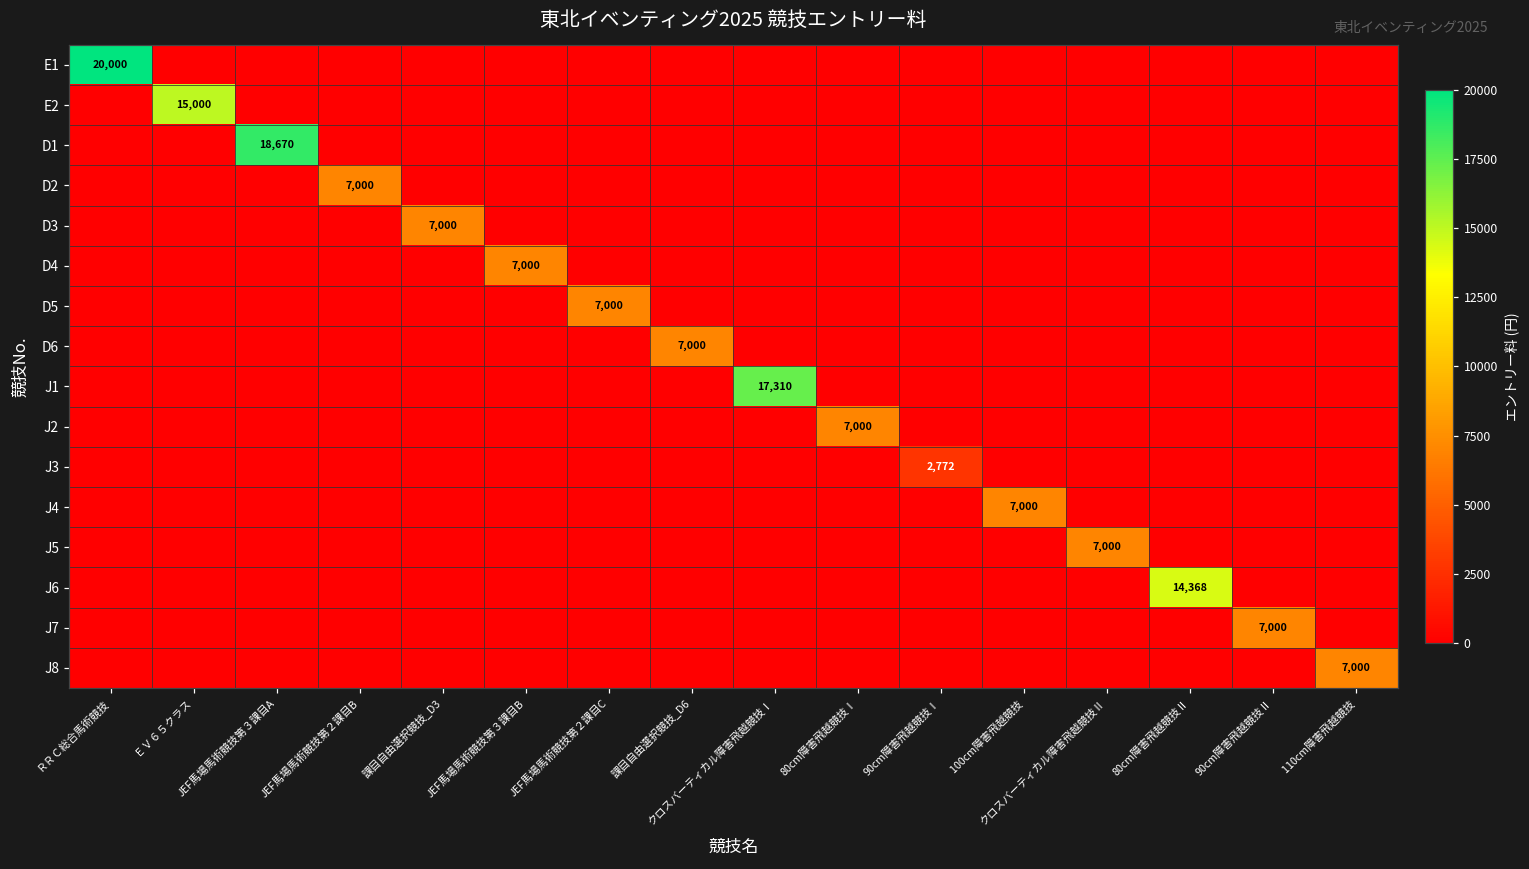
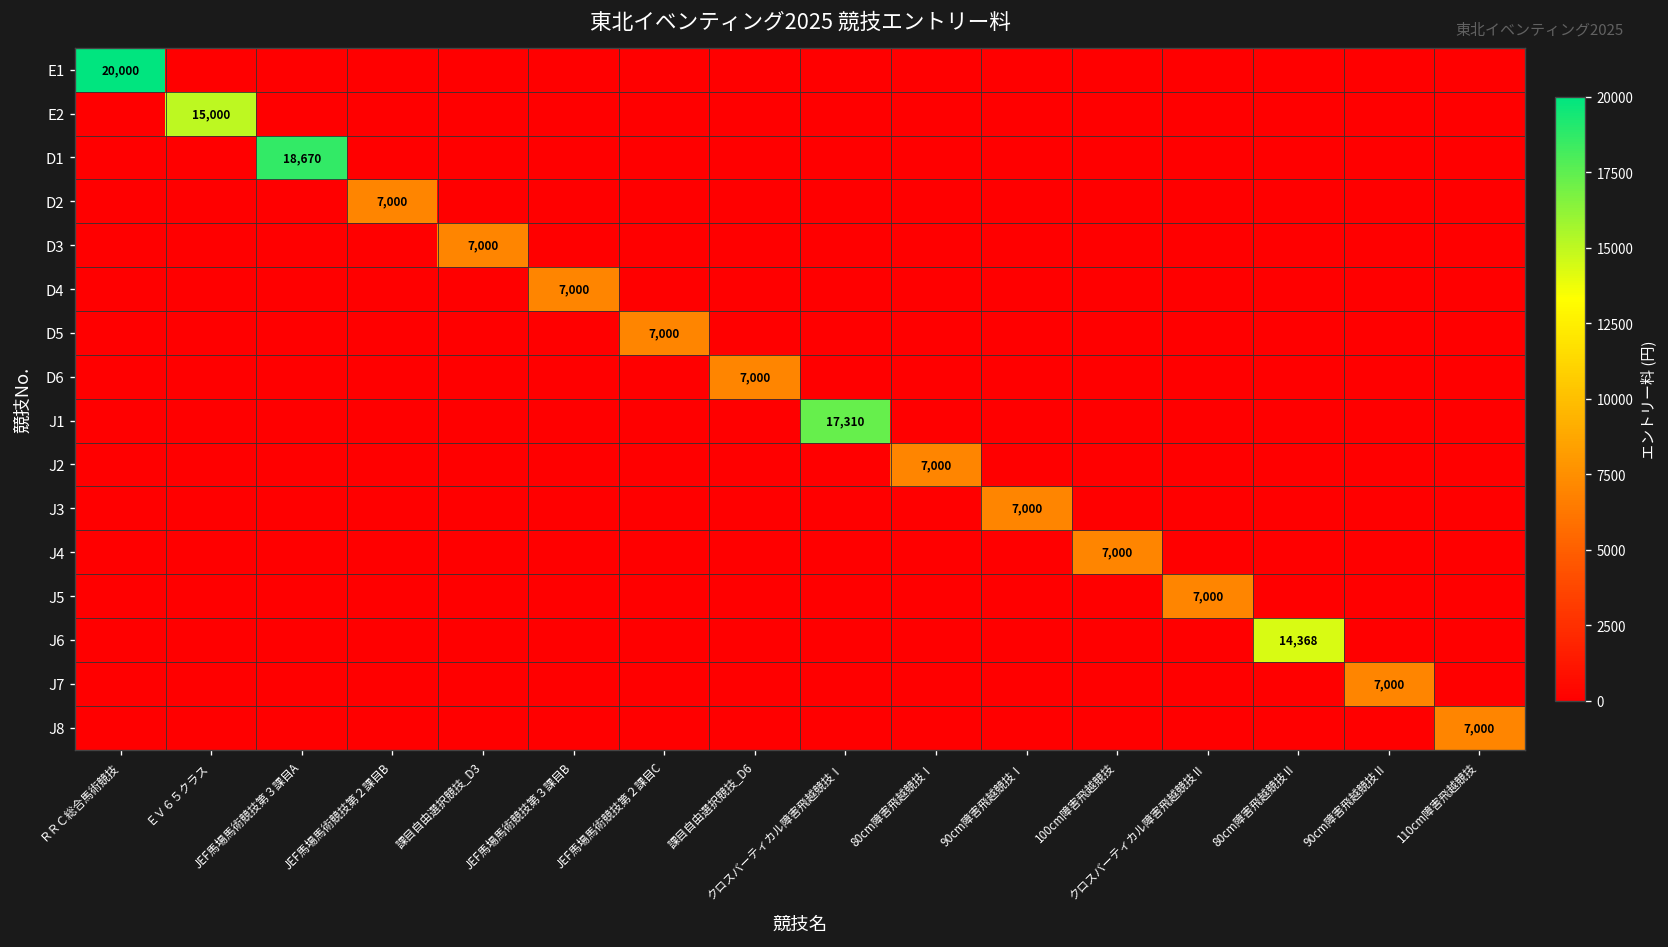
J3, 90cm障害飛越競技Ⅰ: 2,772 -> 7,000
